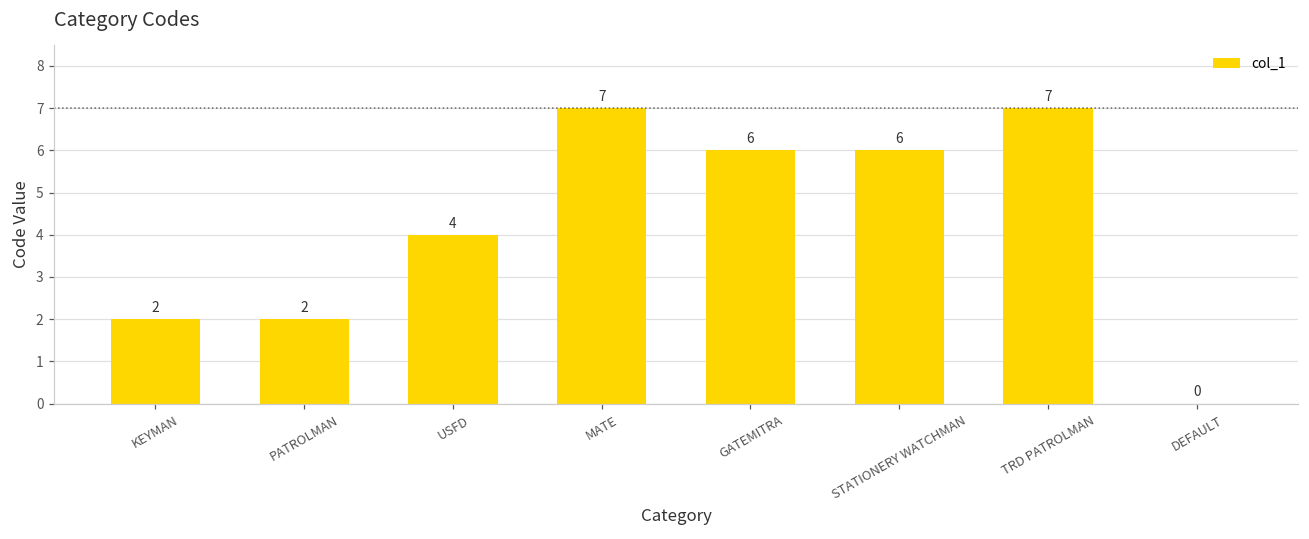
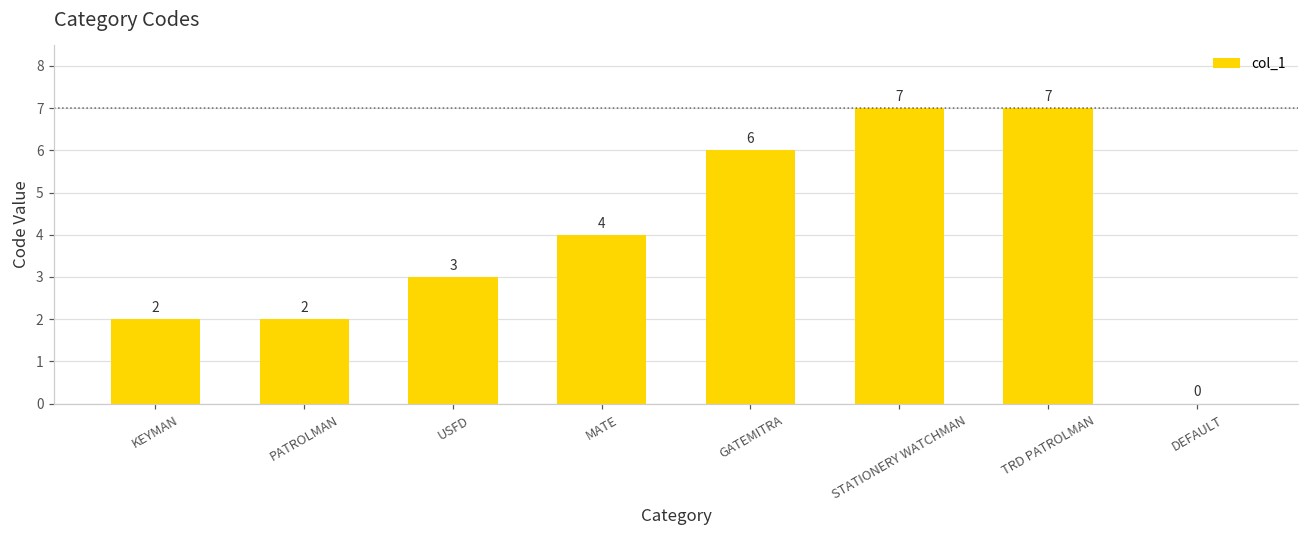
USFD: 4 -> 3
MATE: 7 -> 4
STATIONERY WATCHMAN: 6 -> 7
